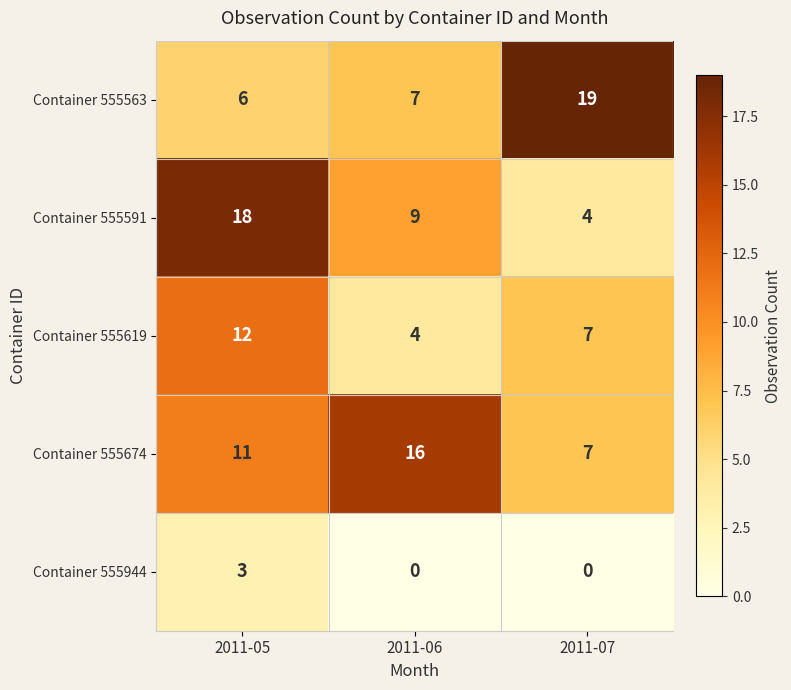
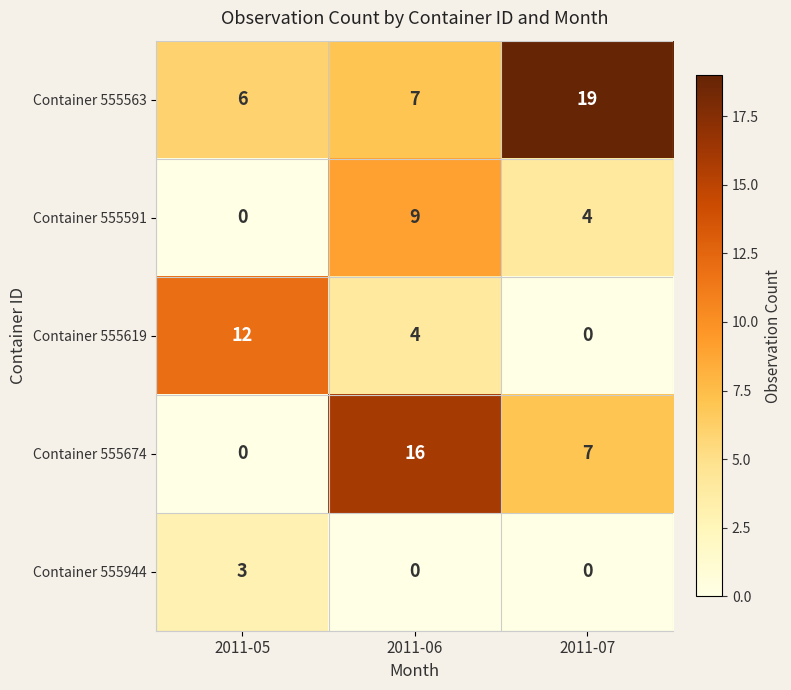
Container 555591, 2011-05: 18 -> 0
Container 555619, 2011-07: 7 -> 0
Container 555674, 2011-05: 11 -> 0
